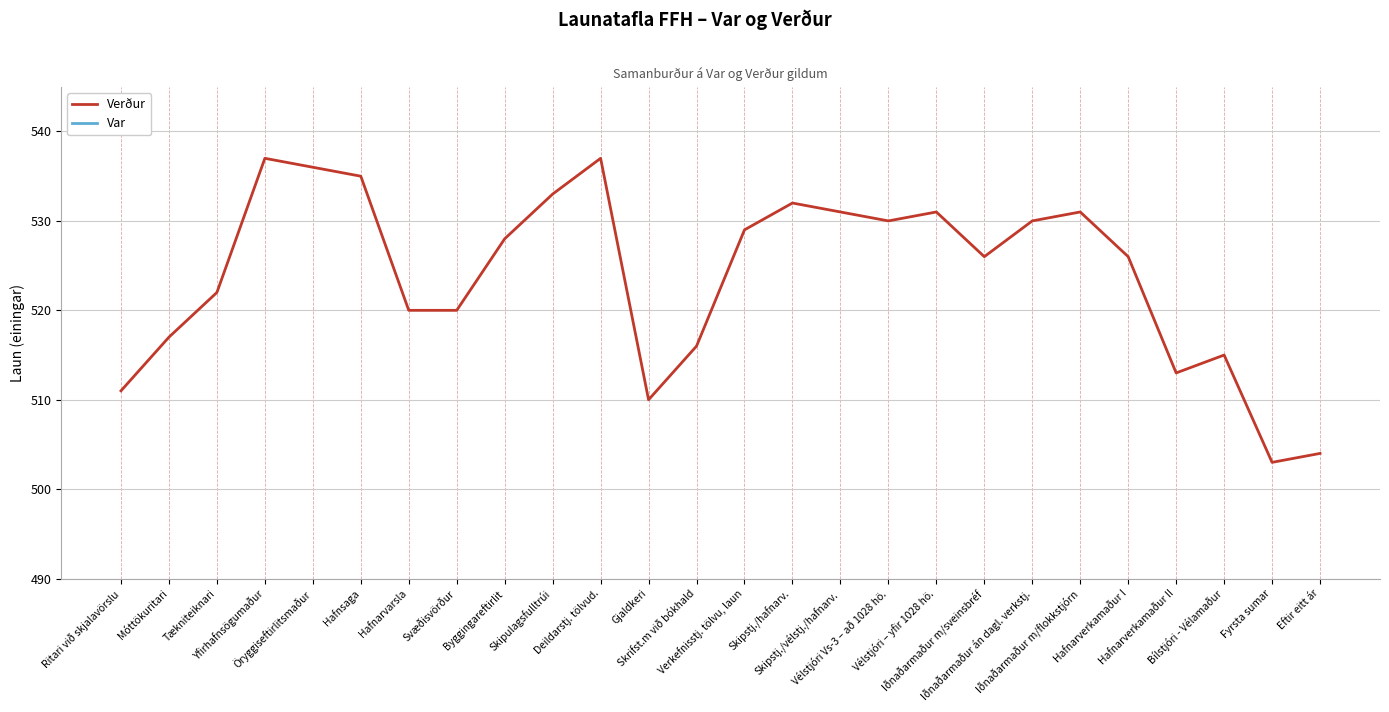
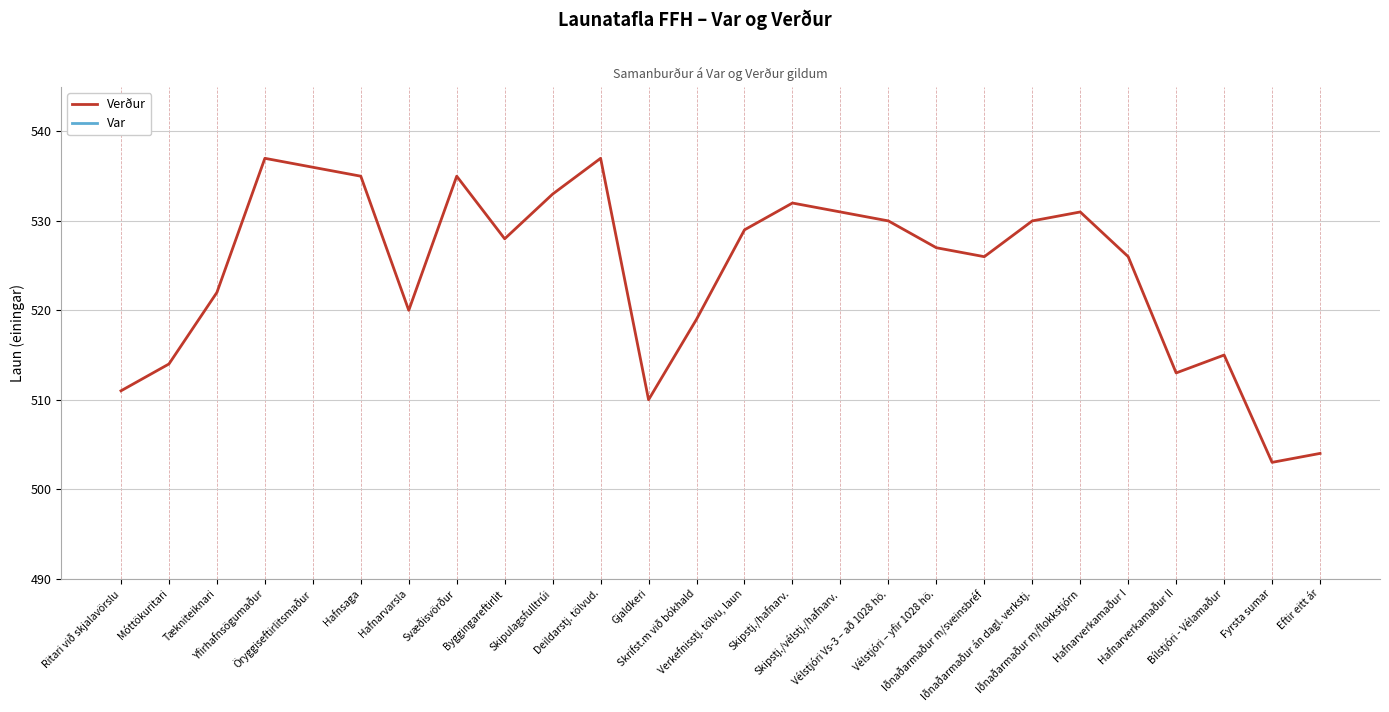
Verður, Móttökuritari: 517 -> 514
Verður, Svæðisvörður: 520 -> 535
Verður, Skrifst.m við bókhald: 516 -> 519
Verður, Vélstjóri – yfir 1028 hö.: 531 -> 527
